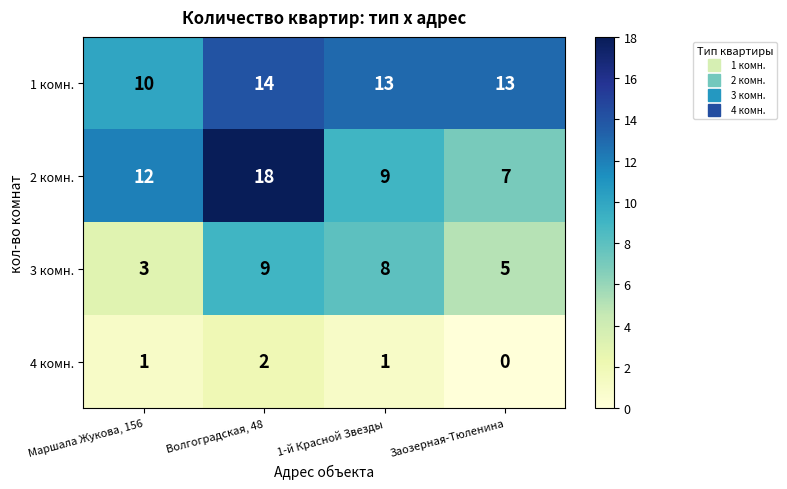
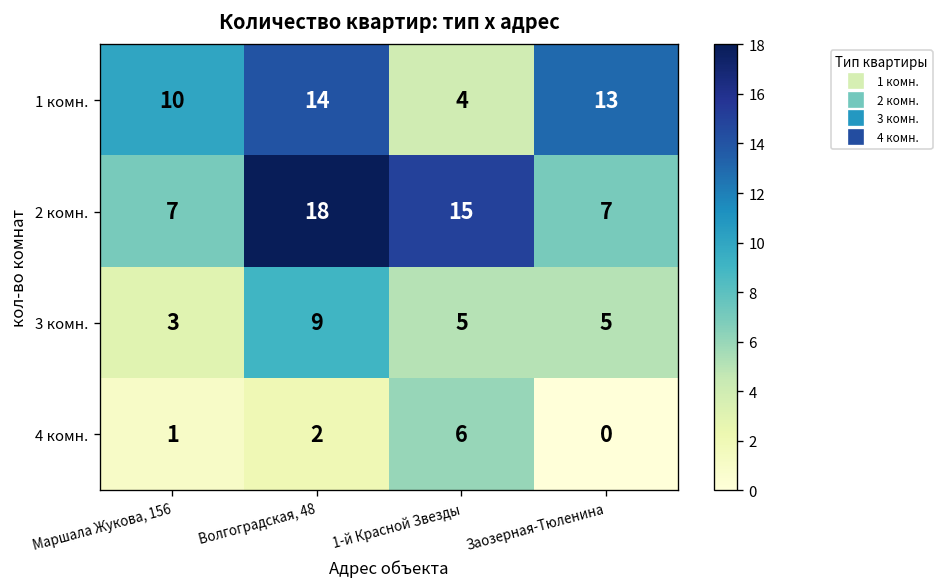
1 комн., 1-й Красной Звезды: 13 -> 4
2 комн., Маршала Жукова, 156: 12 -> 7
2 комн., 1-й Красной Звезды: 9 -> 15
3 комн., 1-й Красной Звезды: 8 -> 5
4 комн., 1-й Красной Звезды: 1 -> 6
